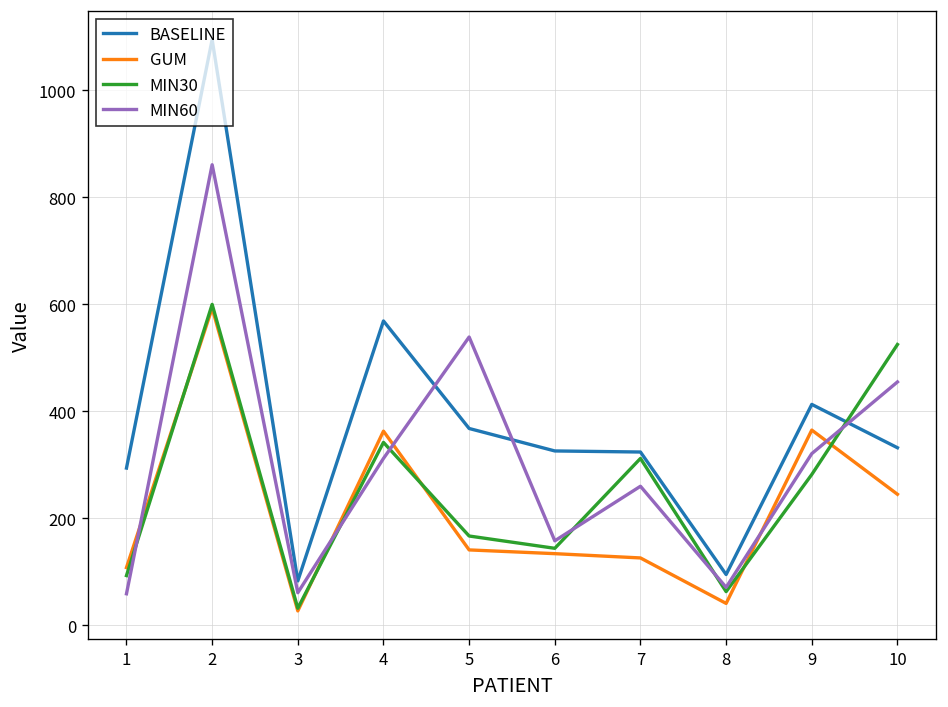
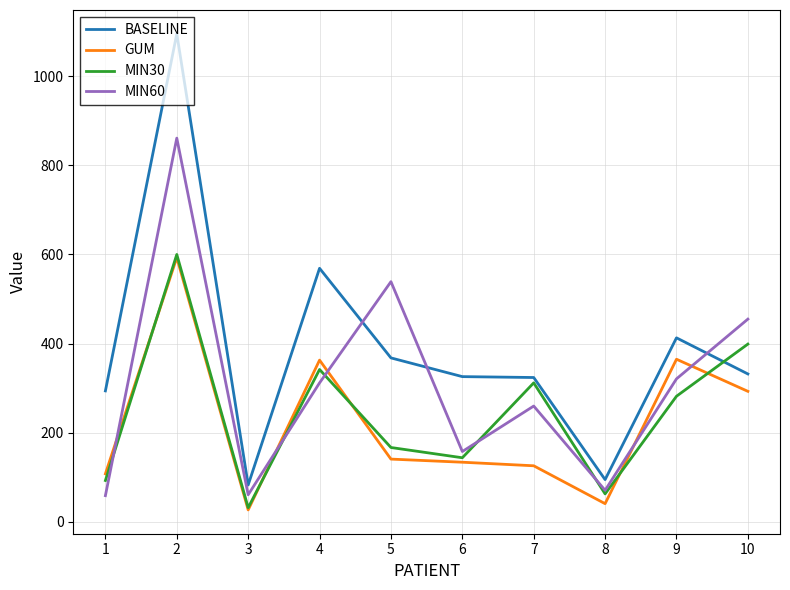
GUM, 10: 250 -> 290
MIN30, 10: 530 -> 400
